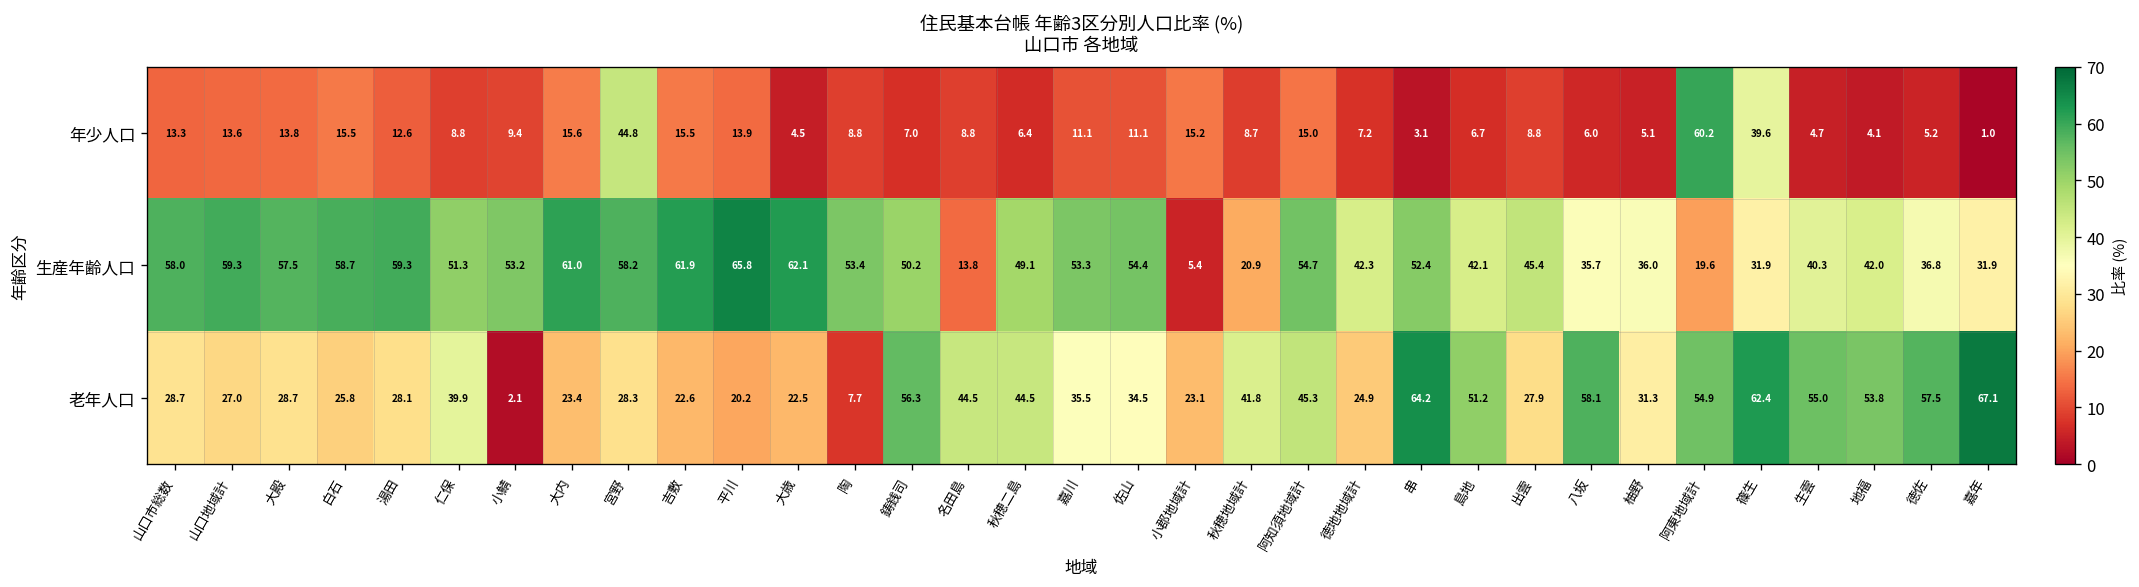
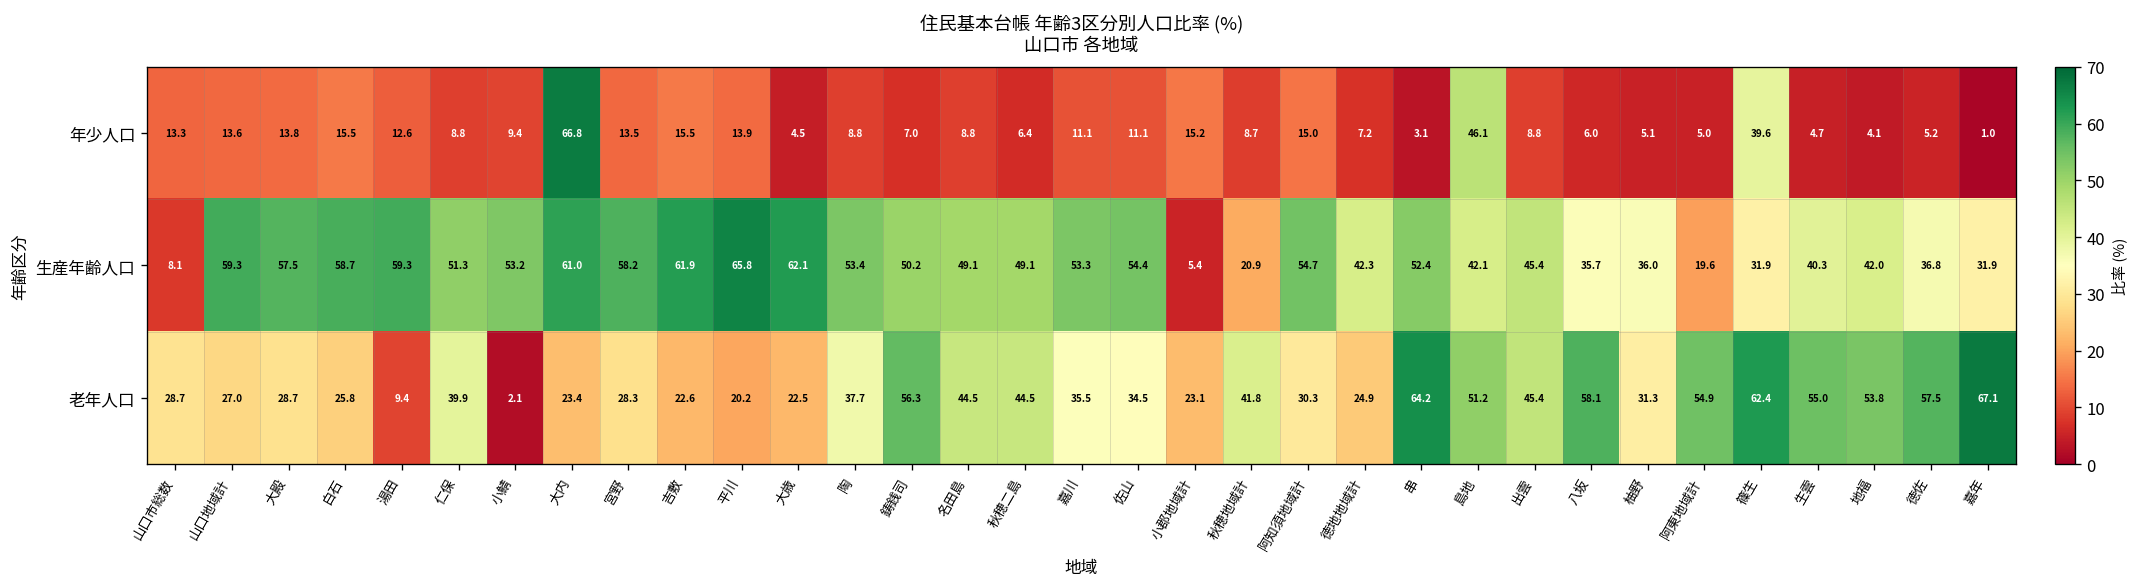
年少人口, 大内: 15.6 -> 66.8
年少人口, 宮野: 44.8 -> 13.5
年少人口, 島地: 6.7 -> 46.1
年少人口, 阿東地域計: 60.2 -> 5.0
生産年齢人口, 山口市総数: 58.0 -> 8.1
生産年齢人口, 名田島: 13.8 -> 49.1
老年人口, 湯田: 28.1 -> 9.4
老年人口, 陶: 7.7 -> 37.7
老年人口, 阿知須地域計: 45.3 -> 30.3
老年人口, 出雲: 27.9 -> 45.4
